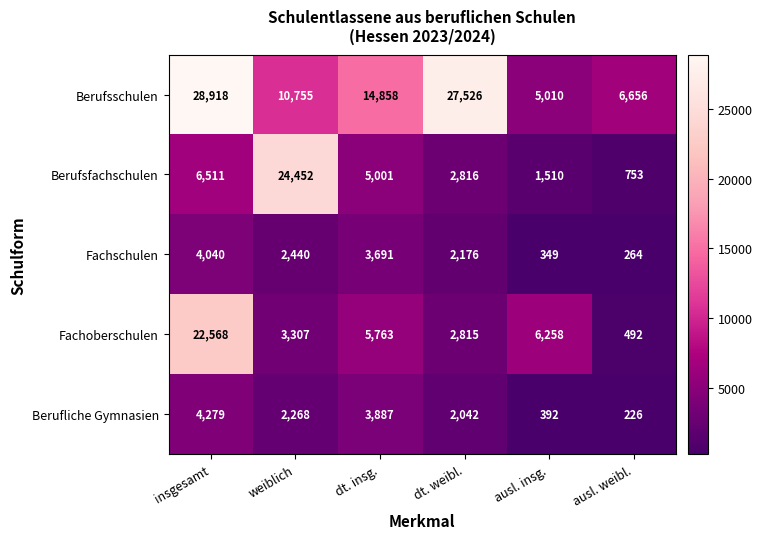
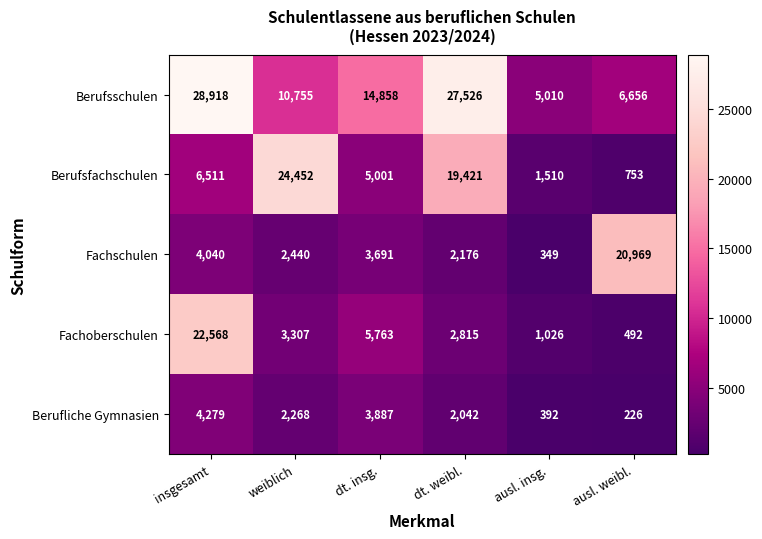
Berufsfachschulen, dt. weibl.: 2,816 -> 19,421
Fachschulen, ausl. weibl.: 264 -> 20,969
Fachoberschulen, ausl. insg.: 6,258 -> 1,026
